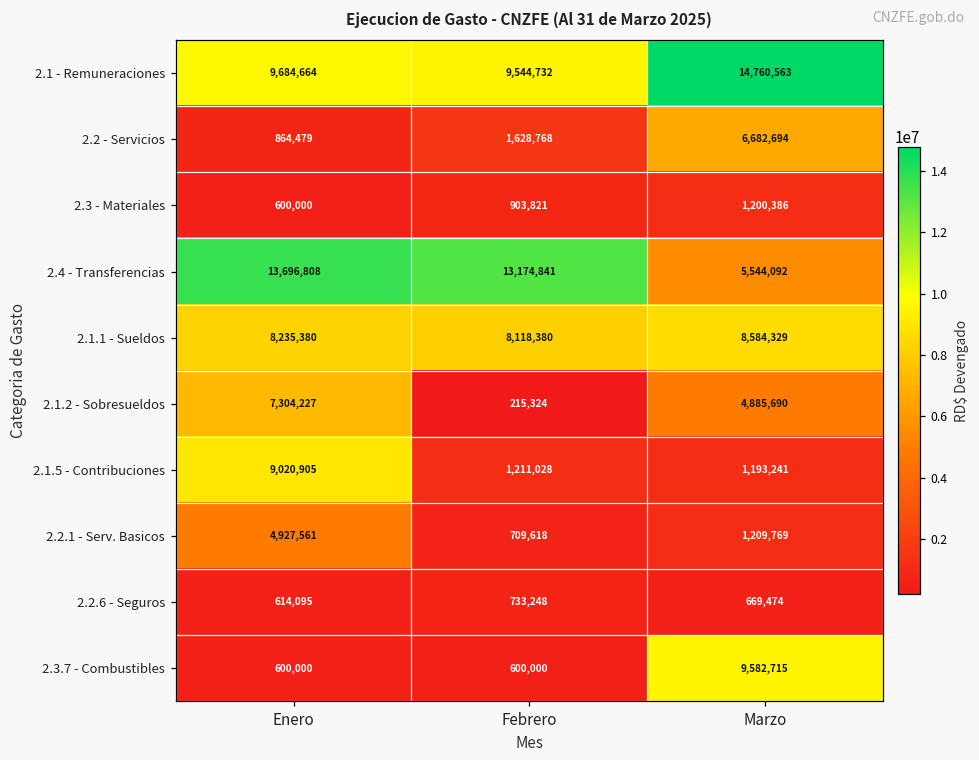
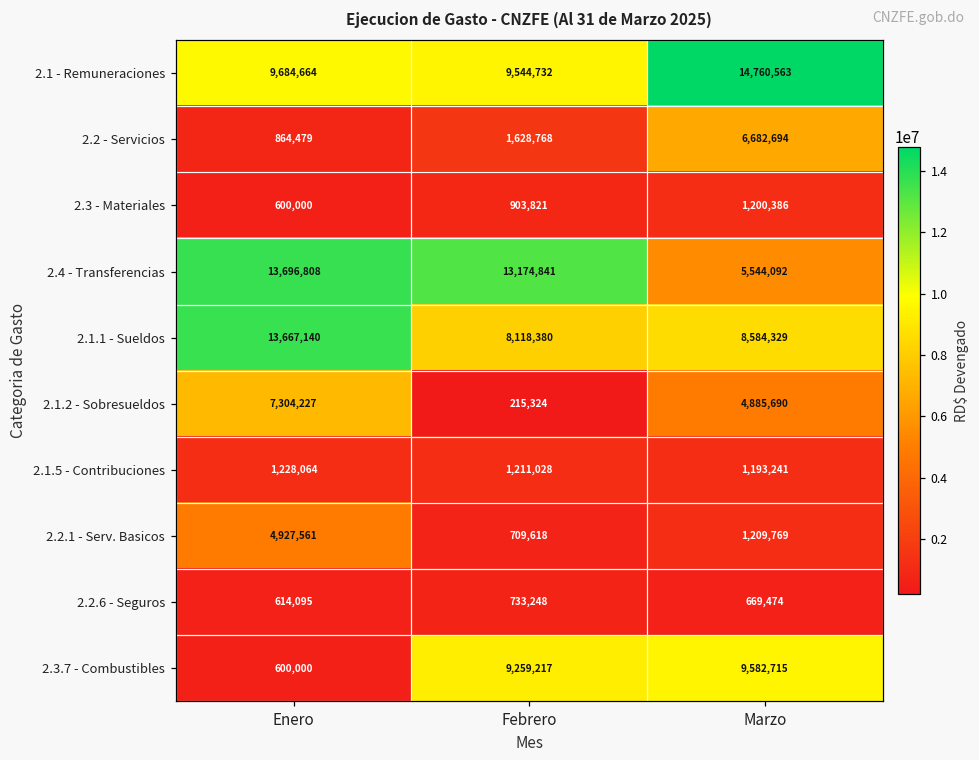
2.1.1 - Sueldos, Enero: 8,235,380 -> 13,667,140
2.1.5 - Contribuciones, Enero: 9,020,905 -> 1,228,064
2.3.7 - Combustibles, Febrero: 600,000 -> 9,259,217
